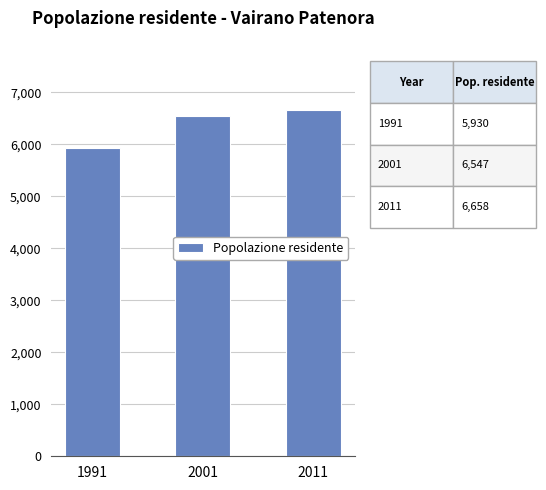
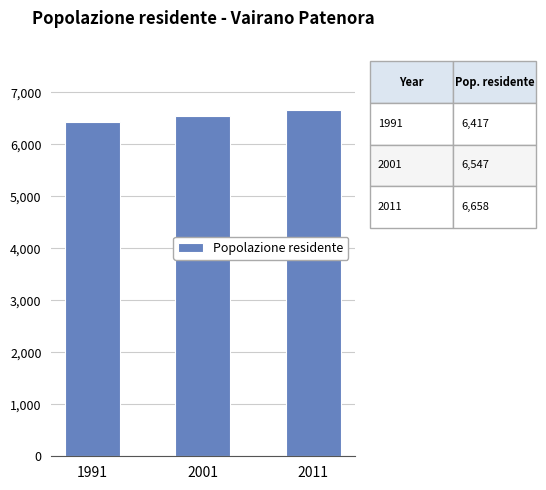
1991: 5,930 -> 6,417
